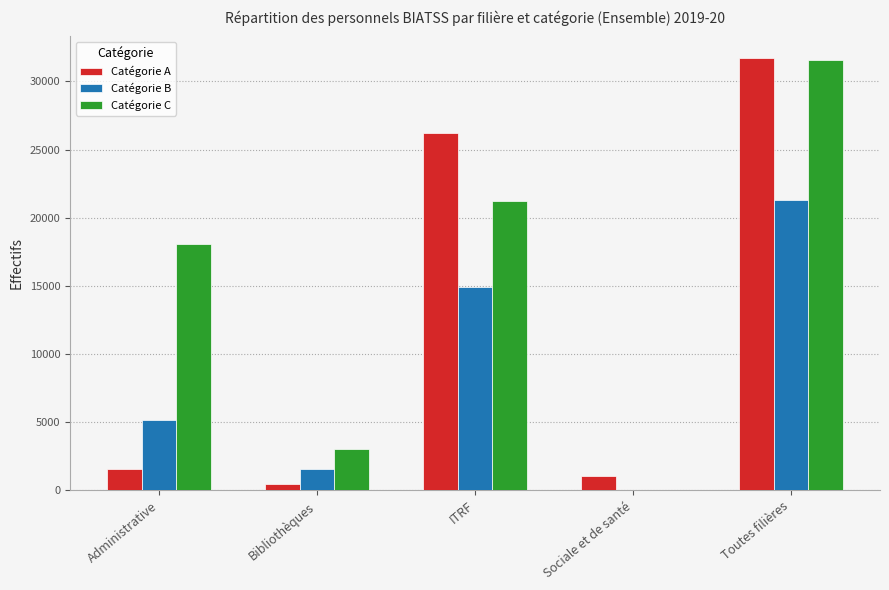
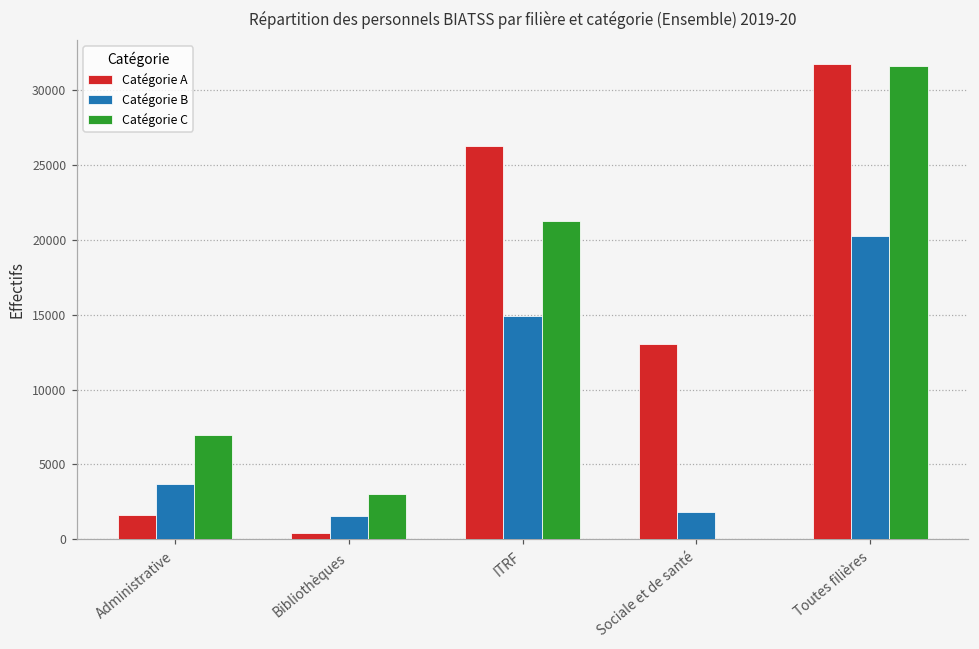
Catégorie B, Administrative: 5200 -> 3700
Catégorie C, Administrative: 18100 -> 6900
Catégorie A, Sociale et de santé: 1000 -> 13000
Catégorie B, Sociale et de santé: 0 -> 1800
Catégorie B, Toutes filières: 21300 -> 20200
